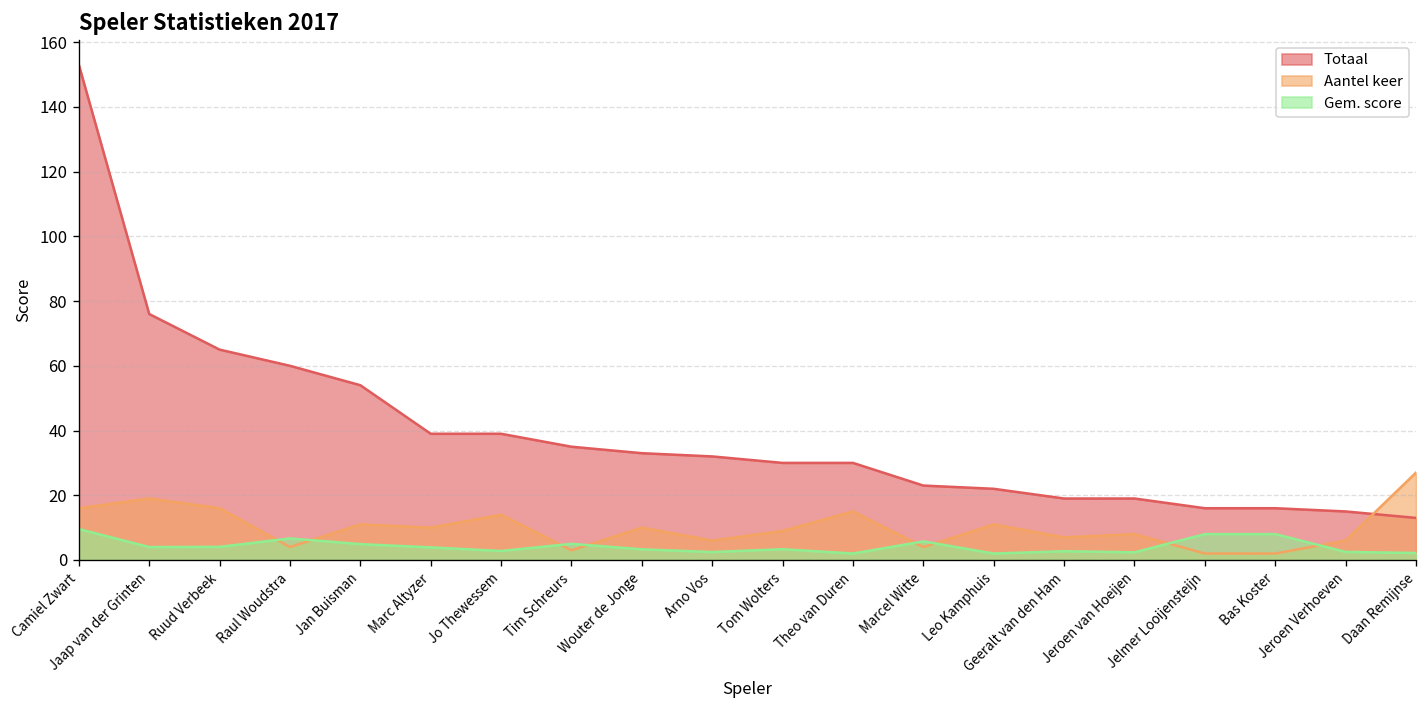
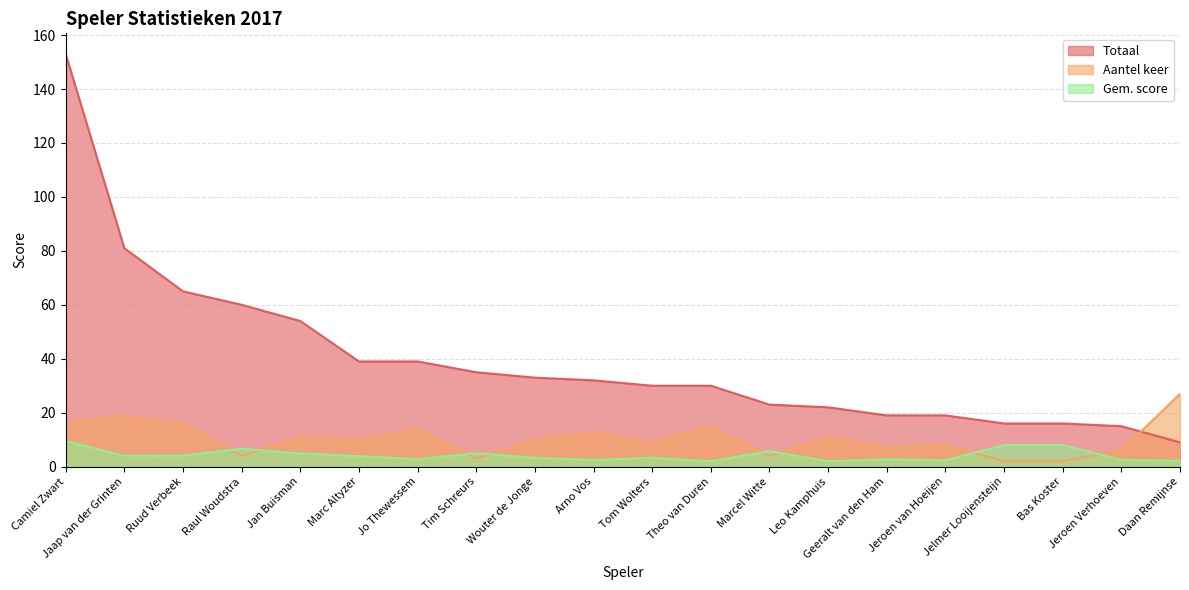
Totaal, Jaap van der Grinten: 76 -> 81
Aantel keer, Arno Vos: 6 -> 13
Totaal, Daan Remijnse: 13 -> 9
